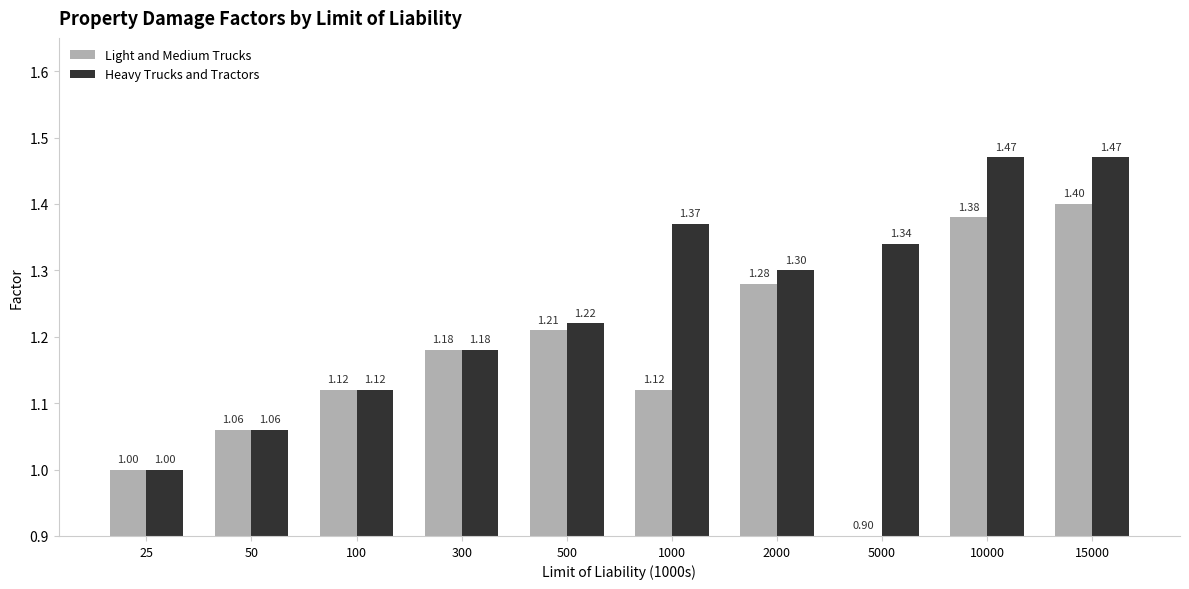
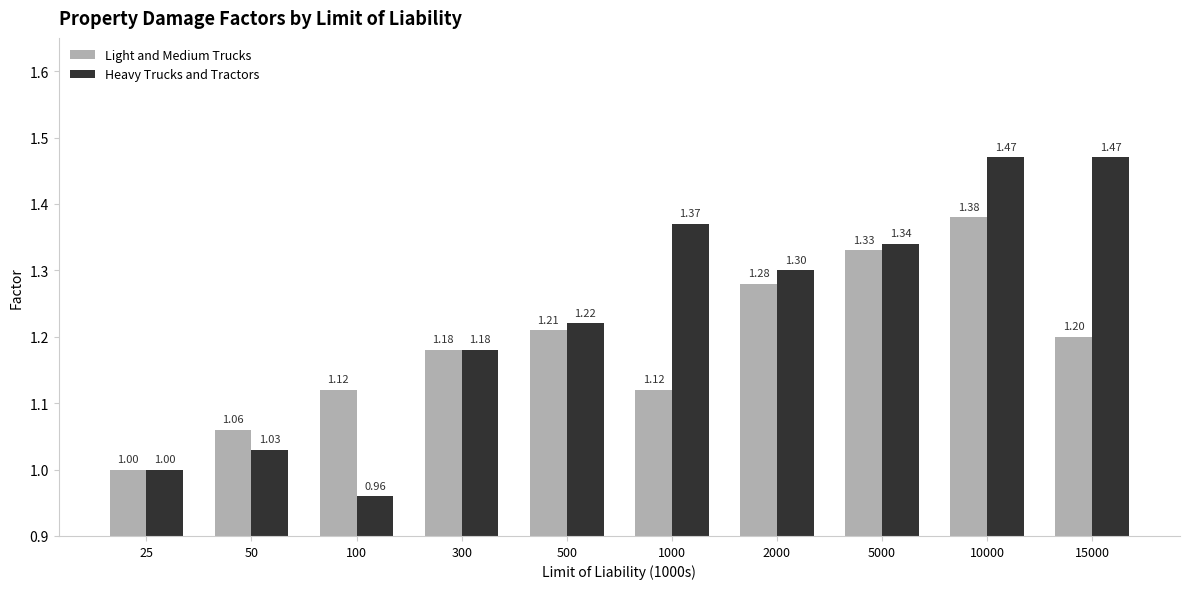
Heavy Trucks and Tractors, 50: 1.06 -> 1.03
Heavy Trucks and Tractors, 100: 1.12 -> 0.96
Light and Medium Trucks, 5000: 0.90 -> 1.33
Light and Medium Trucks, 15000: 1.40 -> 1.20
